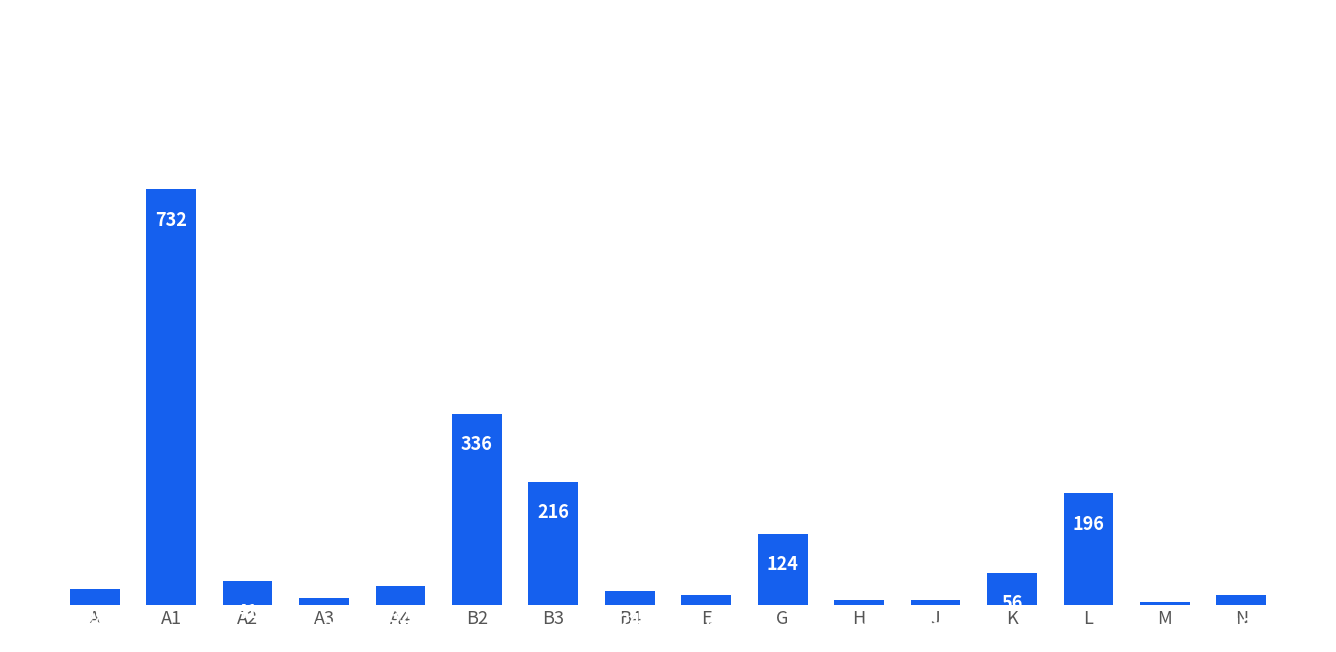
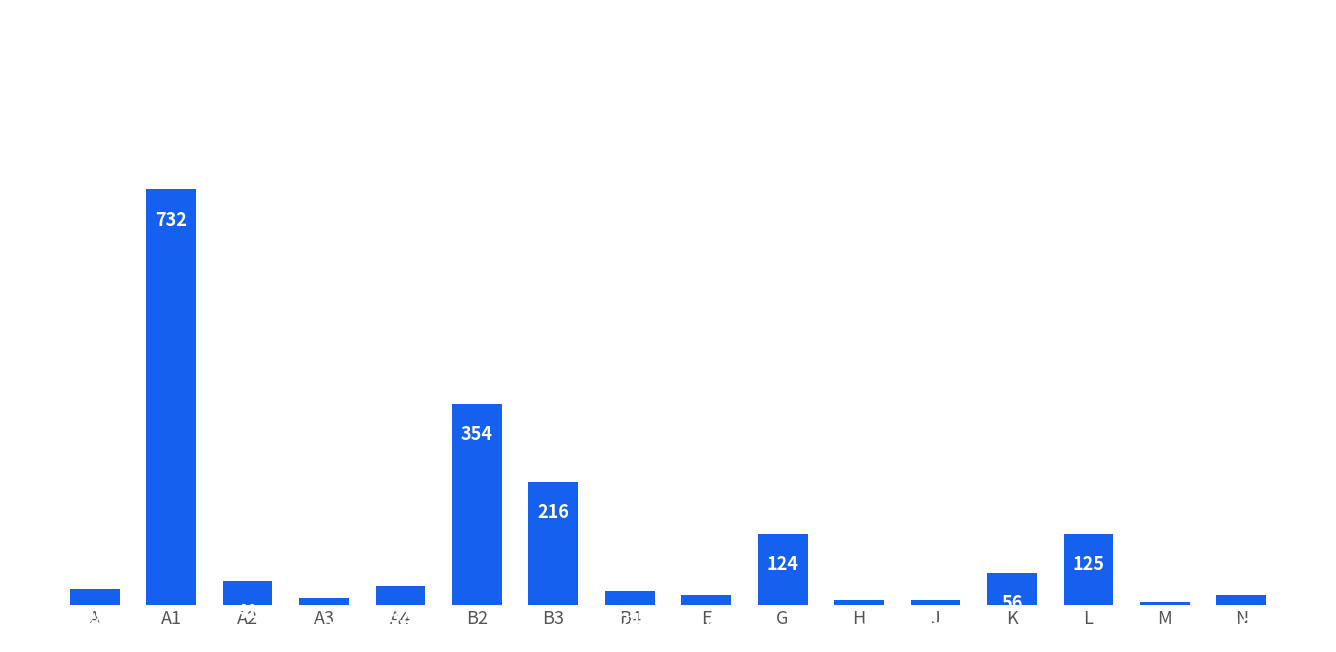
B2: 336 -> 354
L: 196 -> 125
